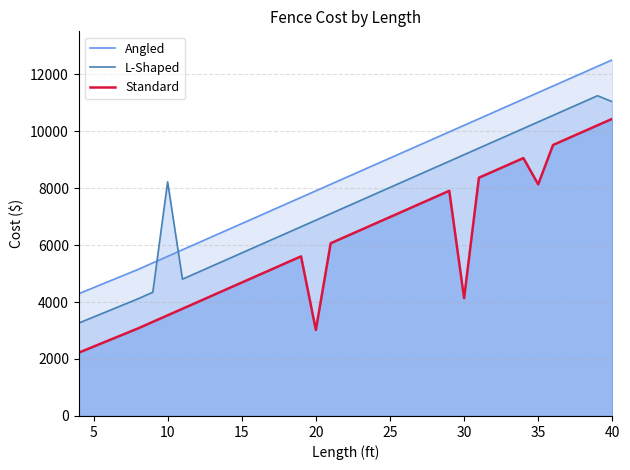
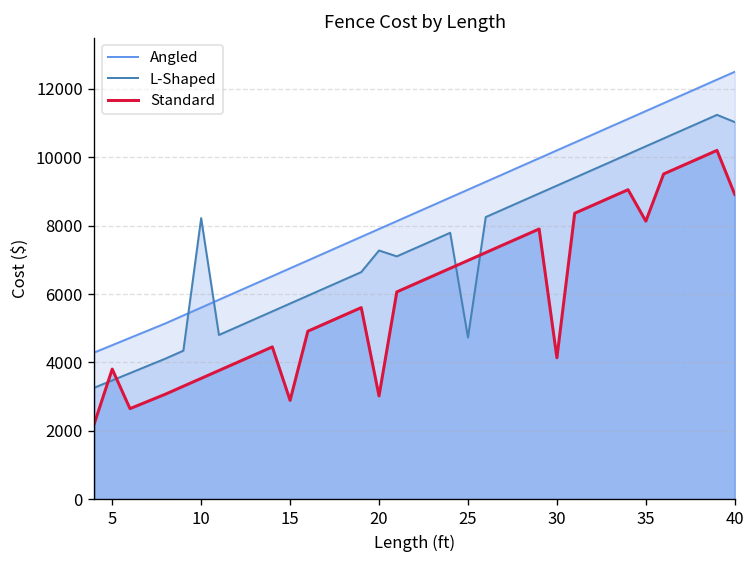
Standard, 5: 2400 -> 3800
Standard, 15: 4700 -> 2900
L-Shaped, 20: 6900 -> 7300
L-Shaped, 25: 8000 -> 4700
Standard, 40: 10400 -> 8900
